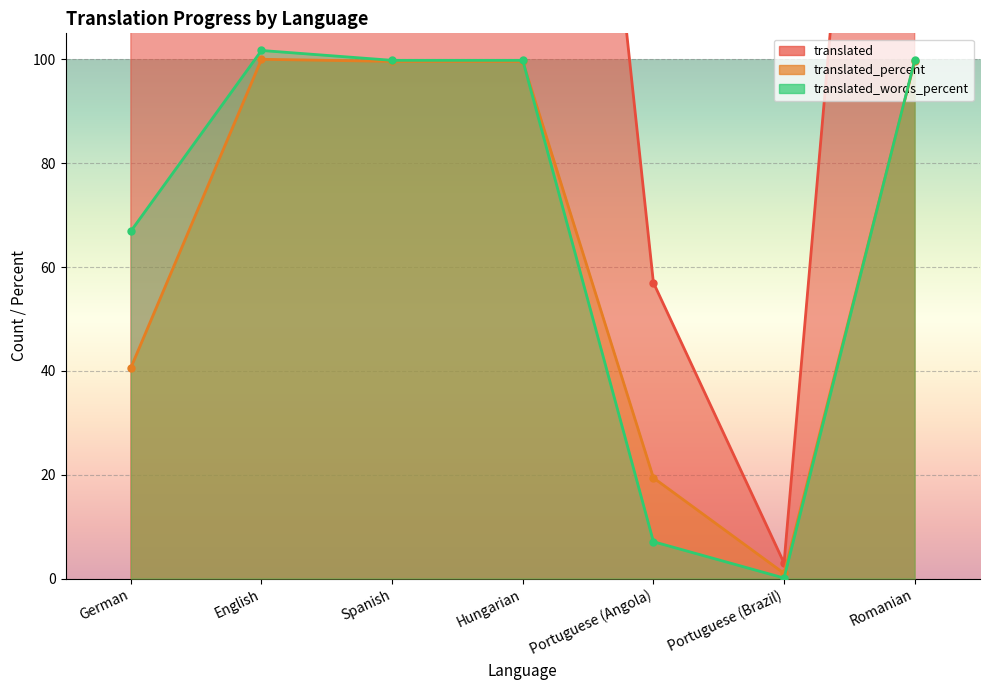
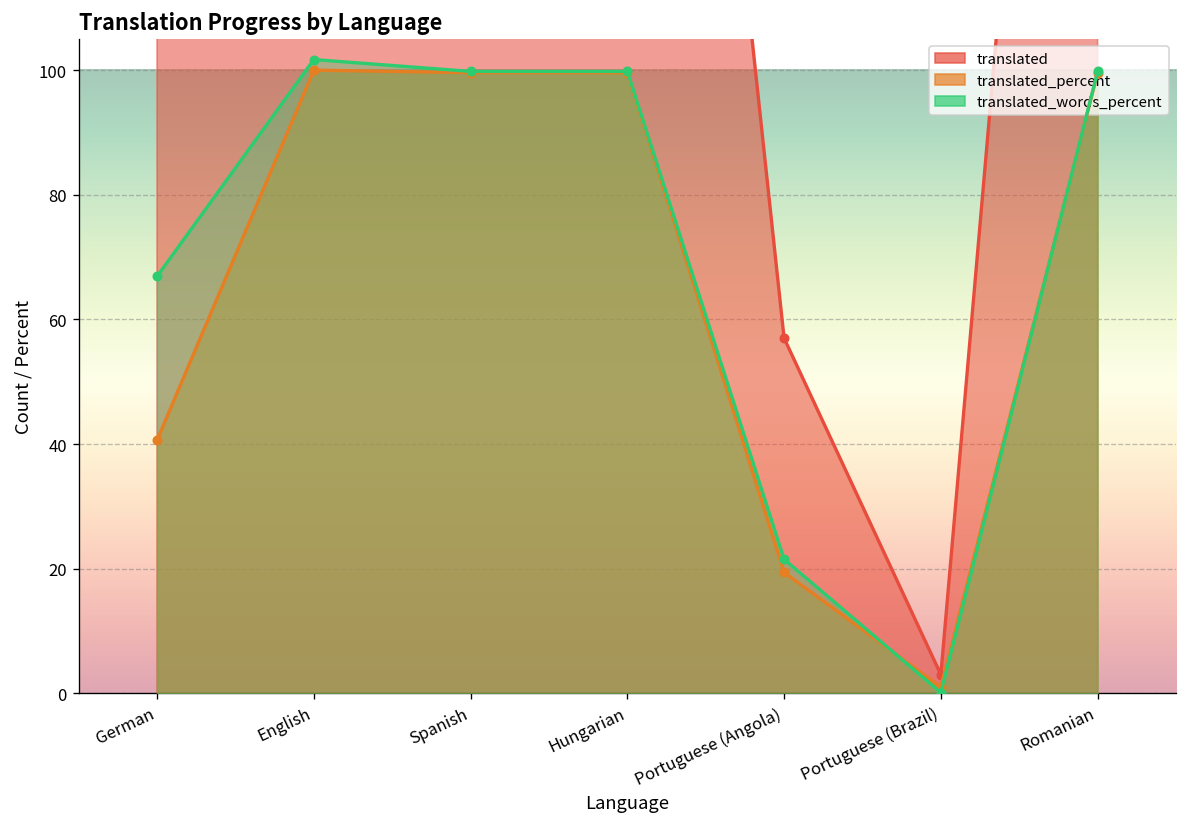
translated_words_percent, Portuguese (Angola): 7 -> 22
